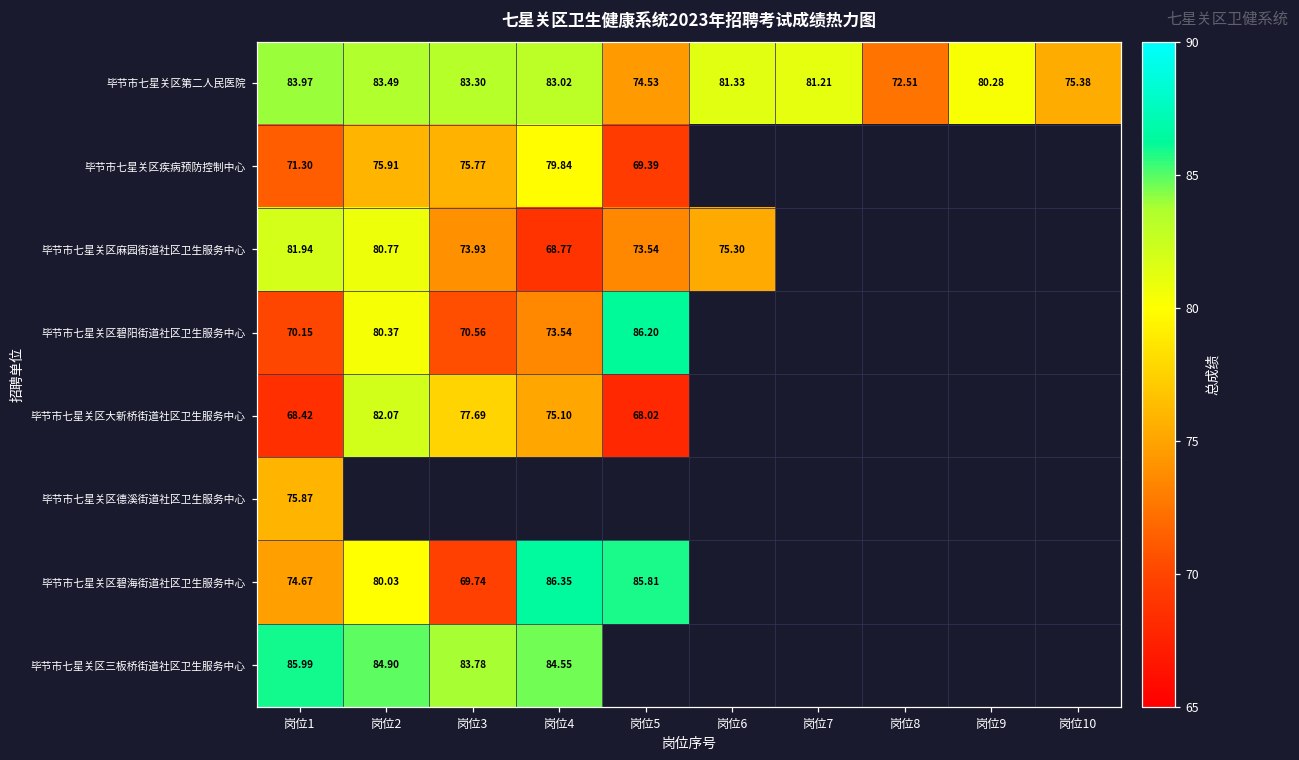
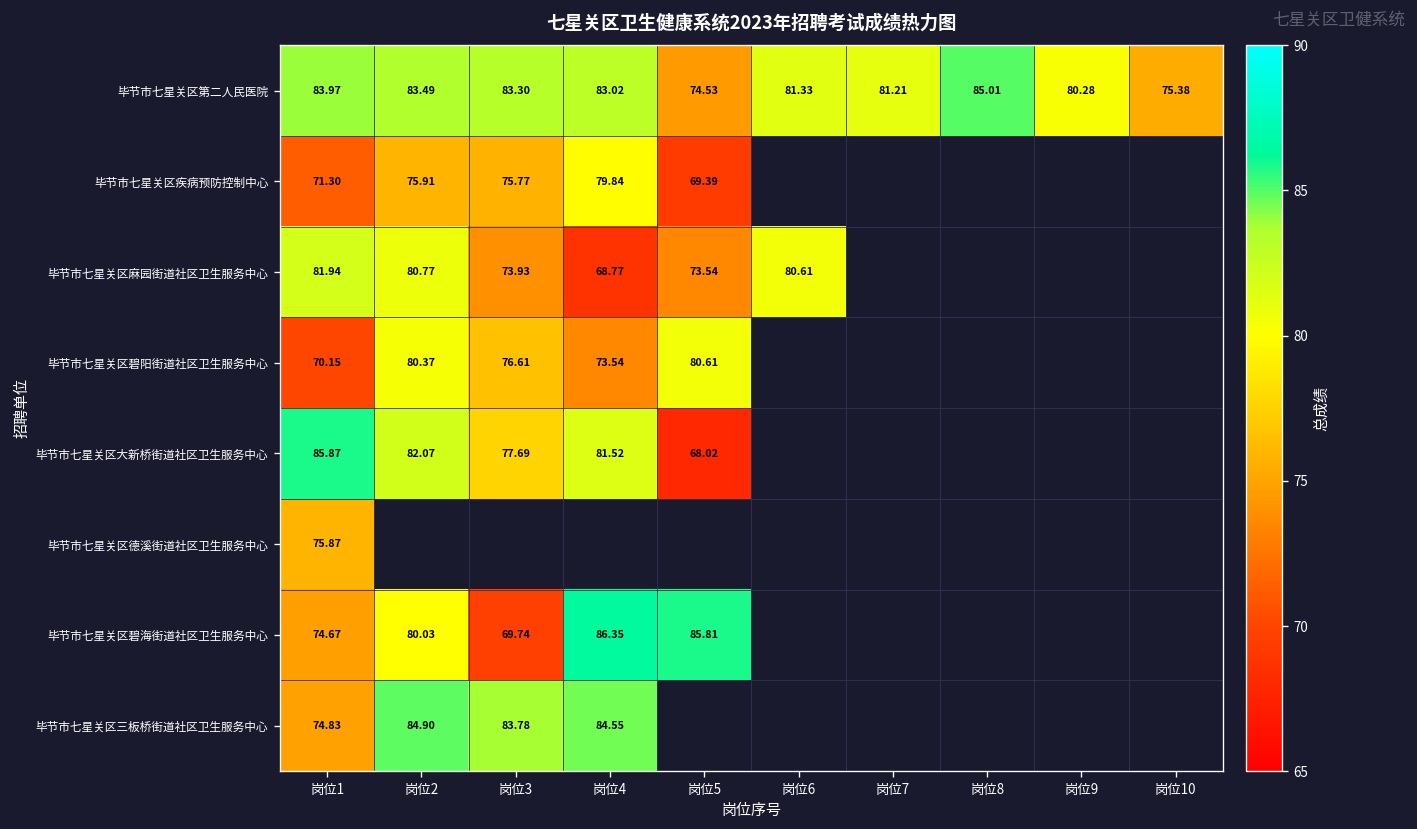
毕节市七星关区第二人民医院, 岗位8: 72.51 -> 85.01
毕节市七星关区麻园街道社区卫生服务中心, 岗位6: 75.30 -> 80.61
毕节市七星关区碧阳街道社区卫生服务中心, 岗位3: 70.56 -> 76.61
毕节市七星关区碧阳街道社区卫生服务中心, 岗位5: 86.20 -> 80.61
毕节市七星关区大新桥街道社区卫生服务中心, 岗位1: 68.42 -> 85.87
毕节市七星关区大新桥街道社区卫生服务中心, 岗位4: 75.10 -> 81.52
毕节市七星关区三板桥街道社区卫生服务中心, 岗位1: 85.99 -> 74.83
